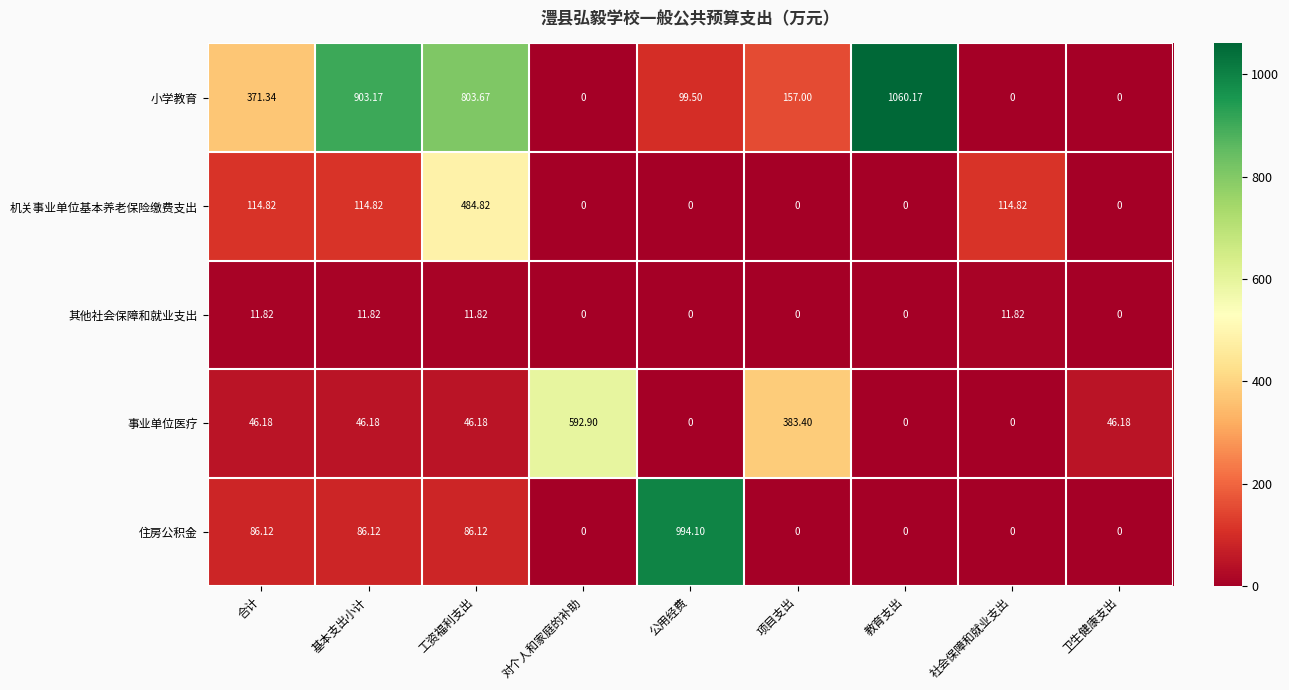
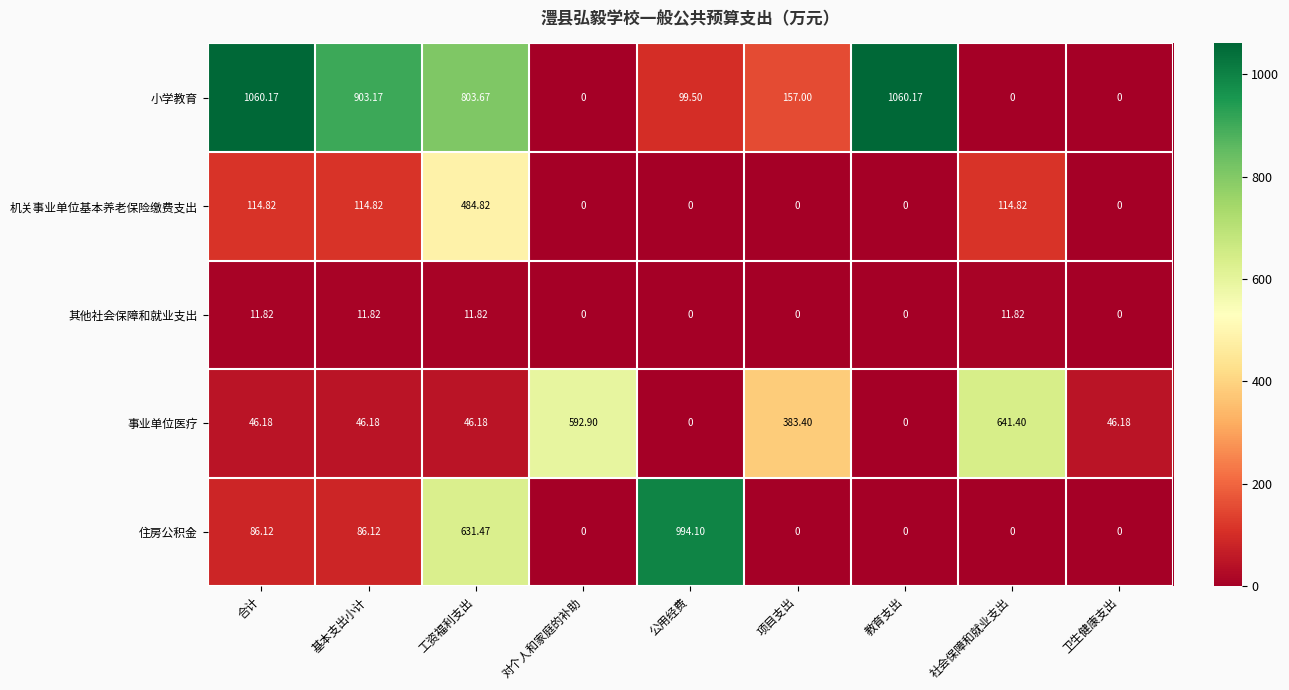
小学教育, 合计: 371.34 -> 1060.17
事业单位医疗, 社会保障和就业支出: 0 -> 641.40
住房公积金, 工资福利支出: 86.12 -> 631.47
